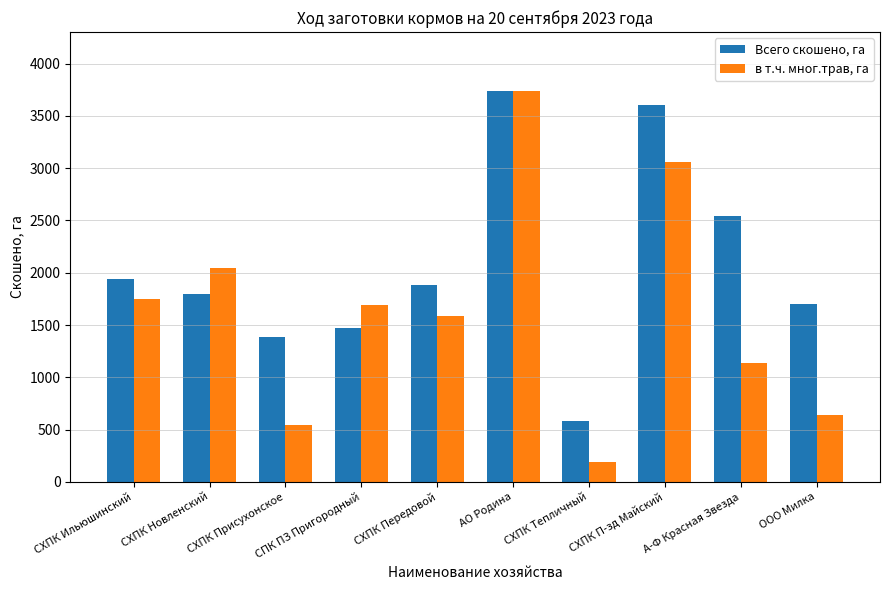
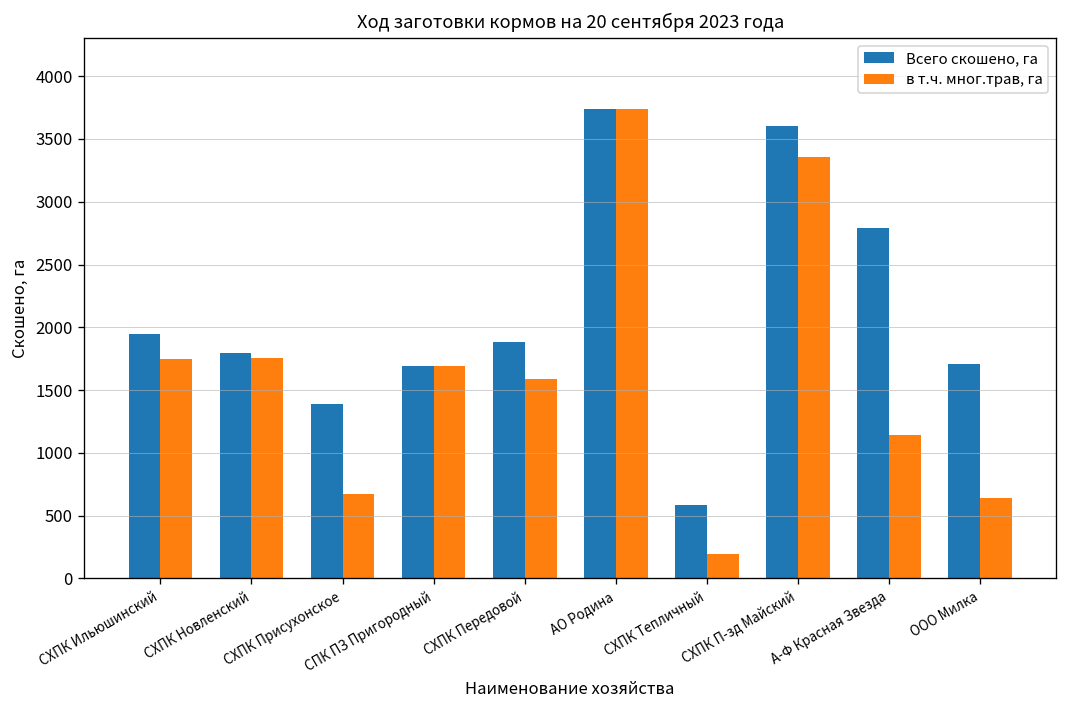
в т.ч. мног.трав, га, СХПК Новленский: 2050 -> 1760
в т.ч. мног.трав, га, СХПК Присухонское: 540 -> 670
Всего скошено, га, СПК ПЗ Пригородный: 1470 -> 1690
в т.ч. мног.трав, га, СХПК П-зд Майский: 3060 -> 3360
Всего скошено, га, А-Ф Красная Звезда: 2550 -> 2790
